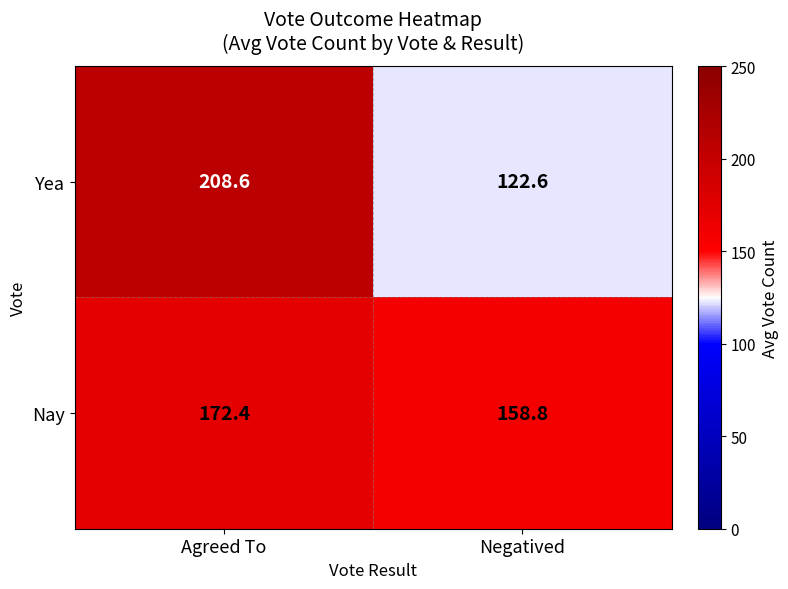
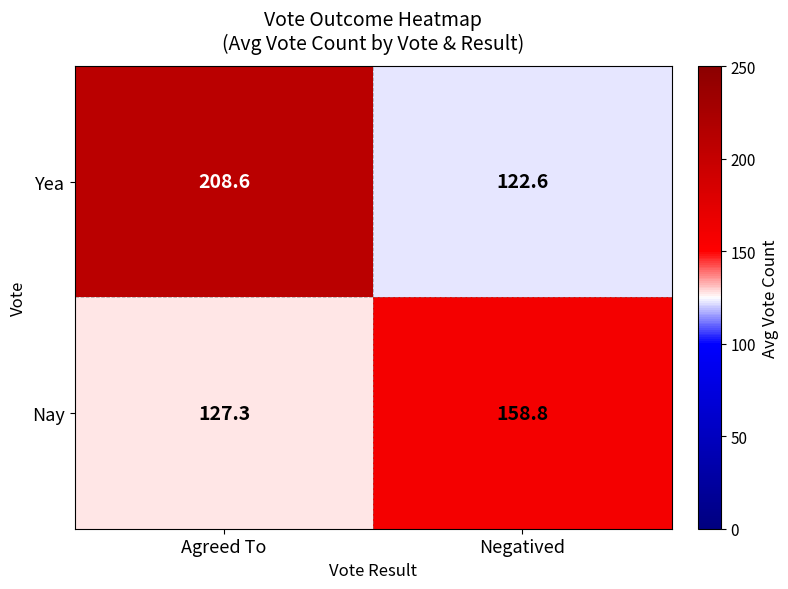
Nay, Agreed To: 172.4 -> 127.3
